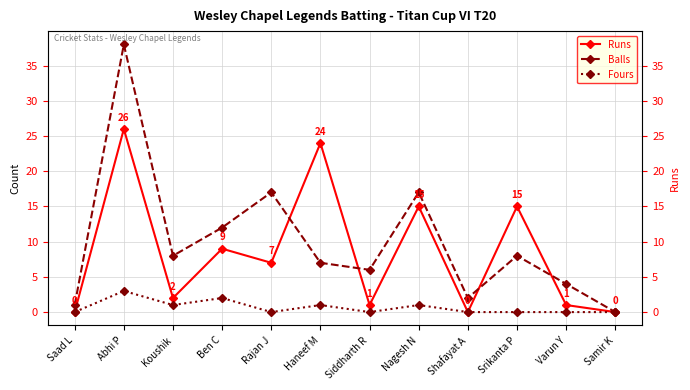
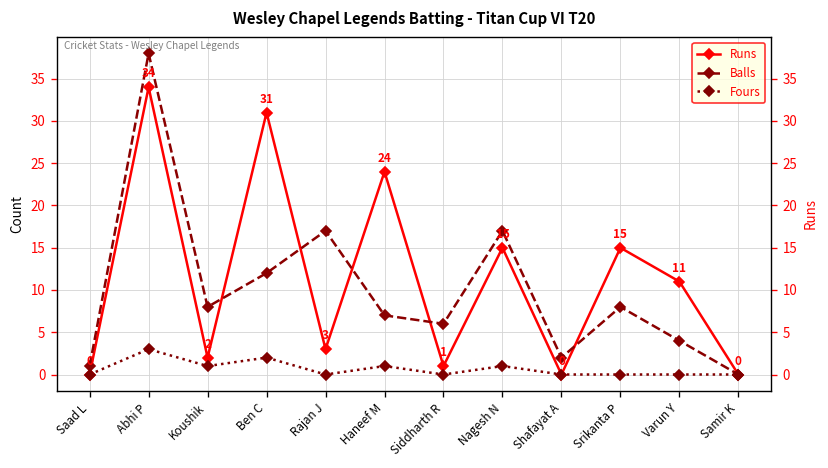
Runs, Abhi P: 26 -> 34
Runs, Ben C: 9 -> 31
Runs, Rajan J: 7 -> 3
Runs, Varun Y: 1 -> 11
